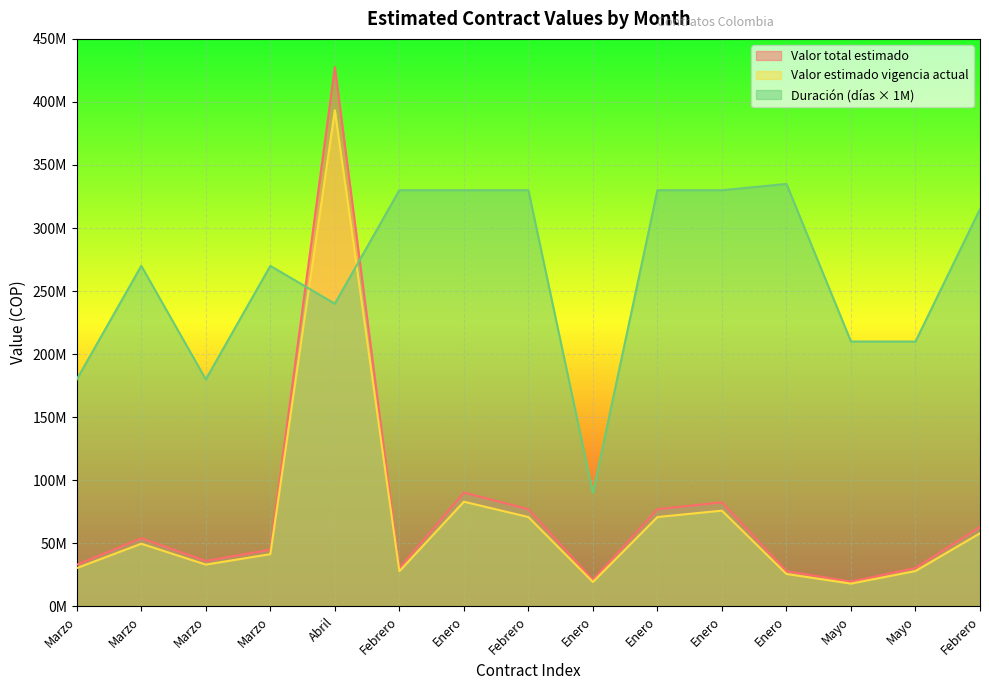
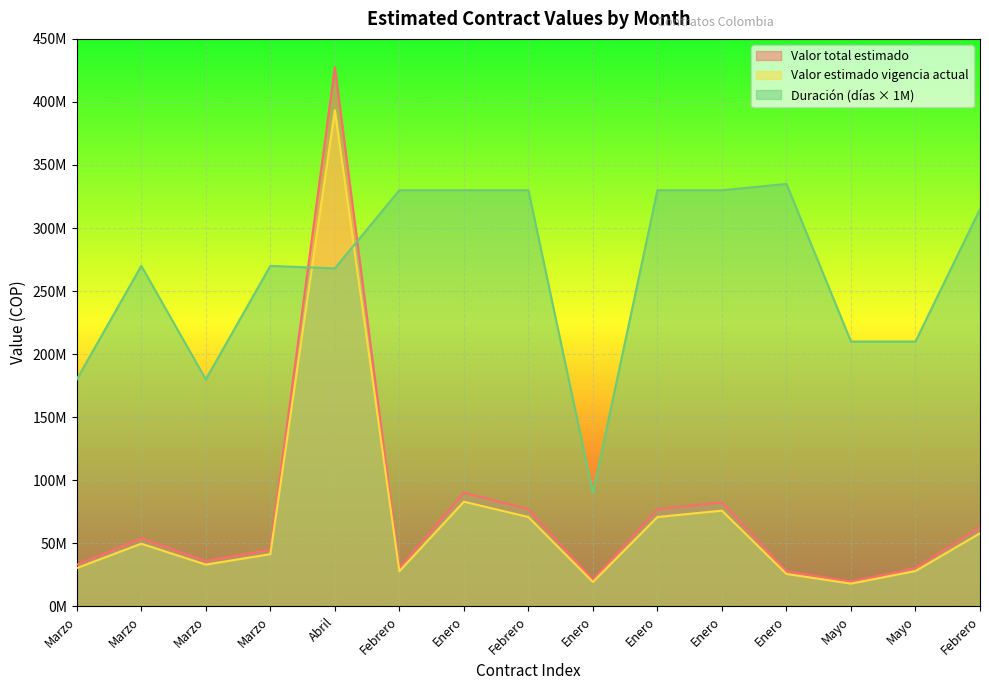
Duración (días × 1M), Abril: 240000000 -> 268000000
